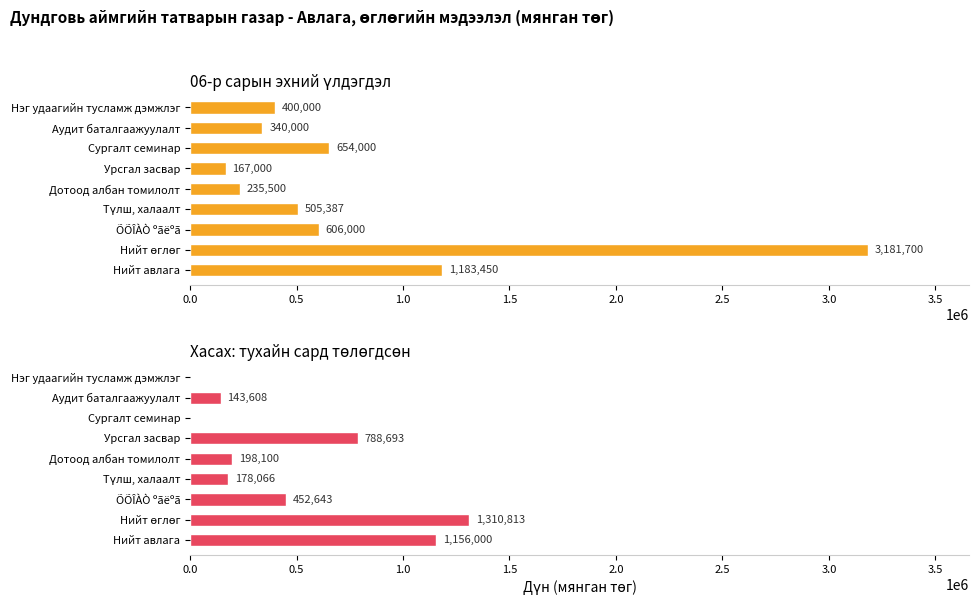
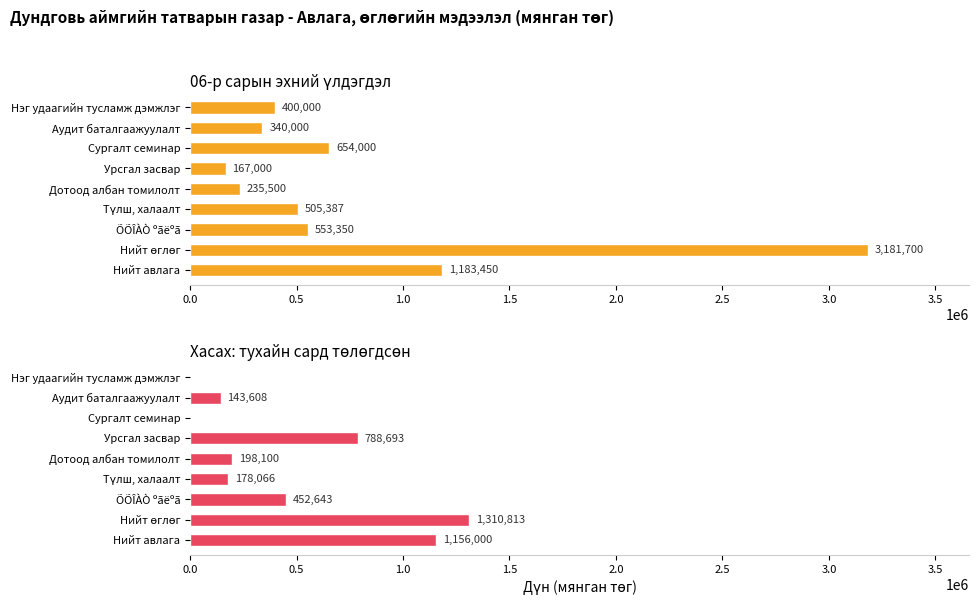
06-р сарын эхний үлдэгдэл, ÕÕÎÀÒ ºãëºã: 606,000 -> 553,350
